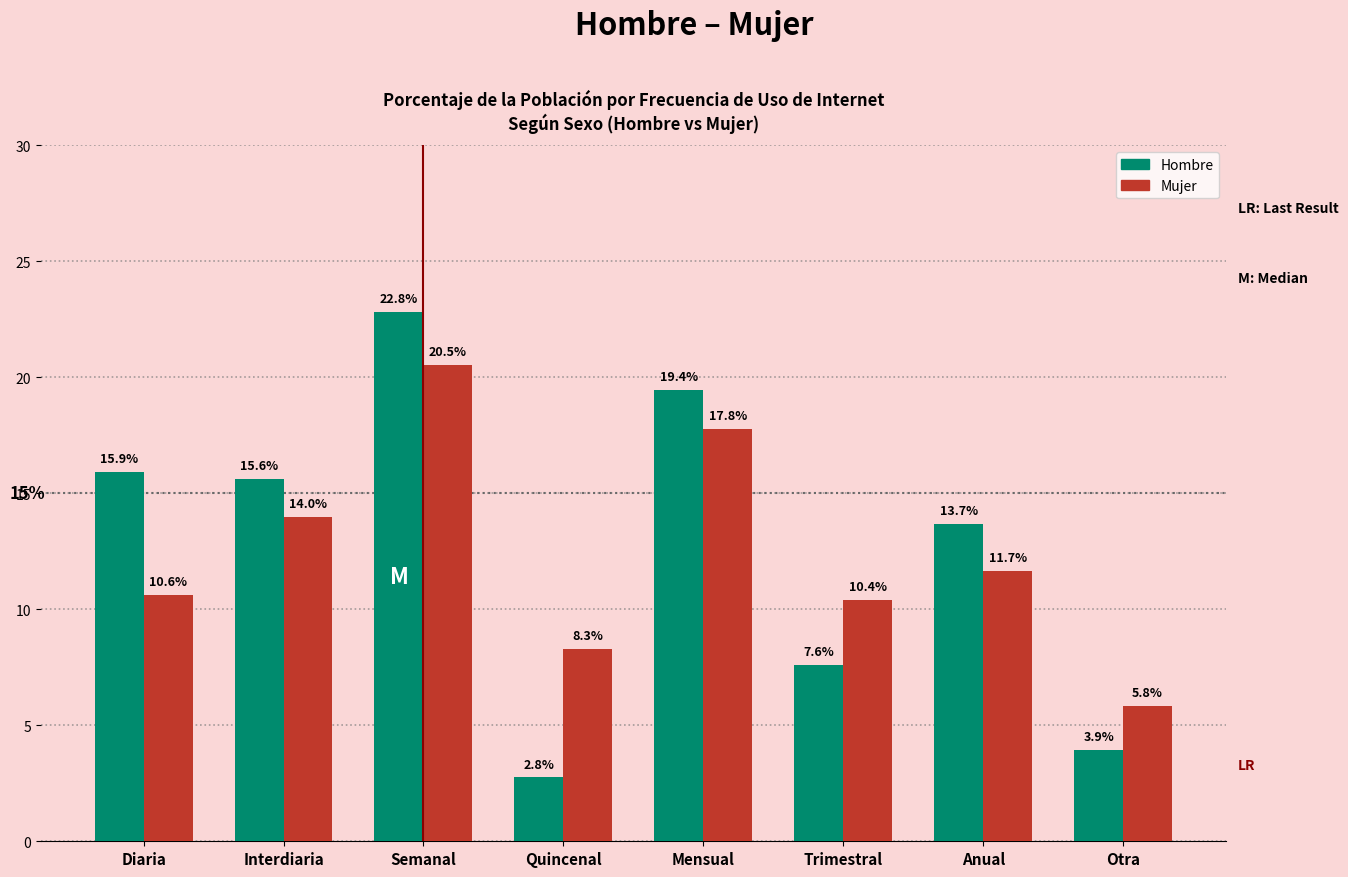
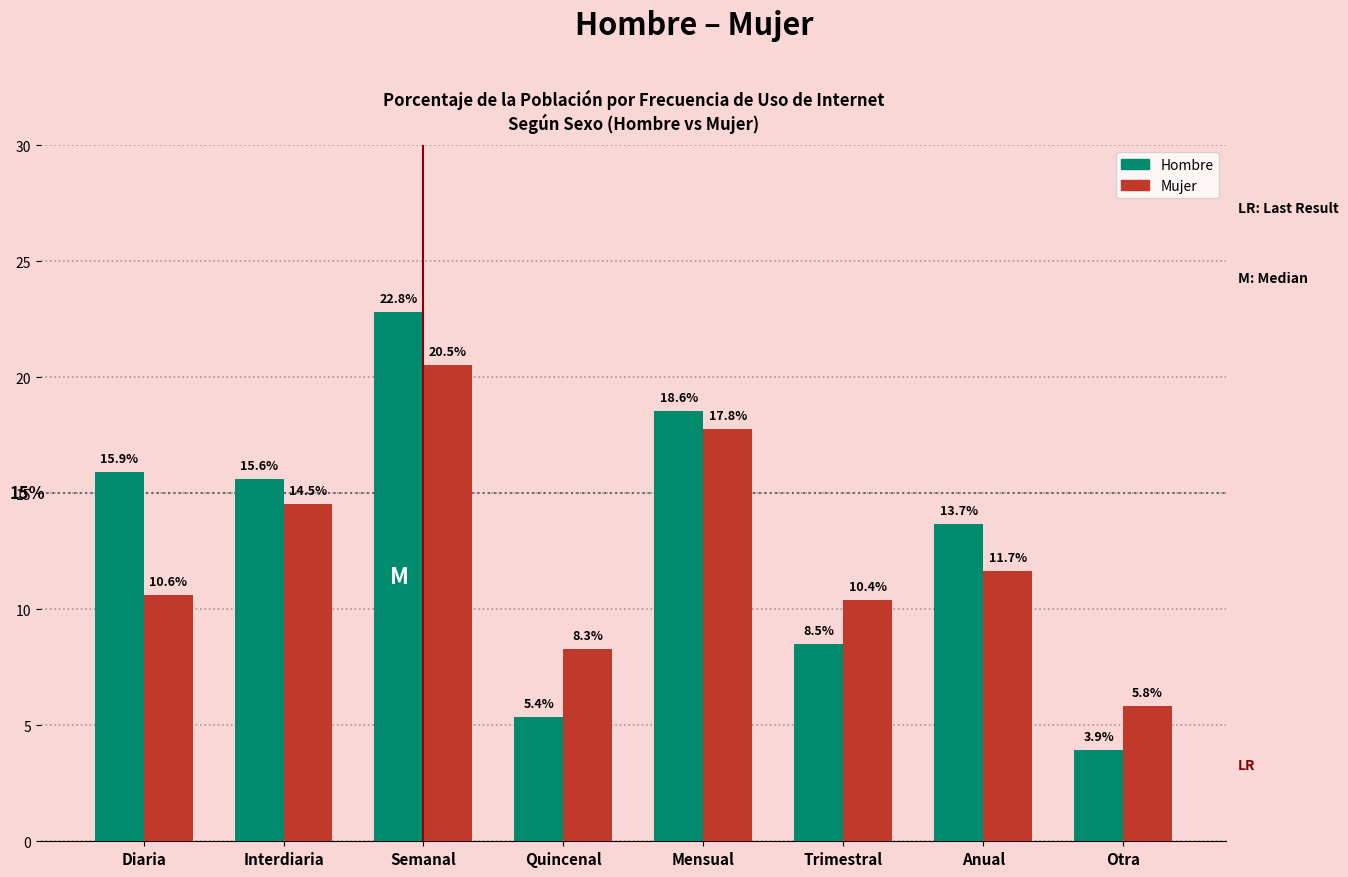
Mujer, Interdiaria: 14.0% -> 14.5%
Hombre, Quincenal: 2.8% -> 5.4%
Hombre, Mensual: 19.4% -> 18.6%
Hombre, Trimestral: 7.6% -> 8.5%
